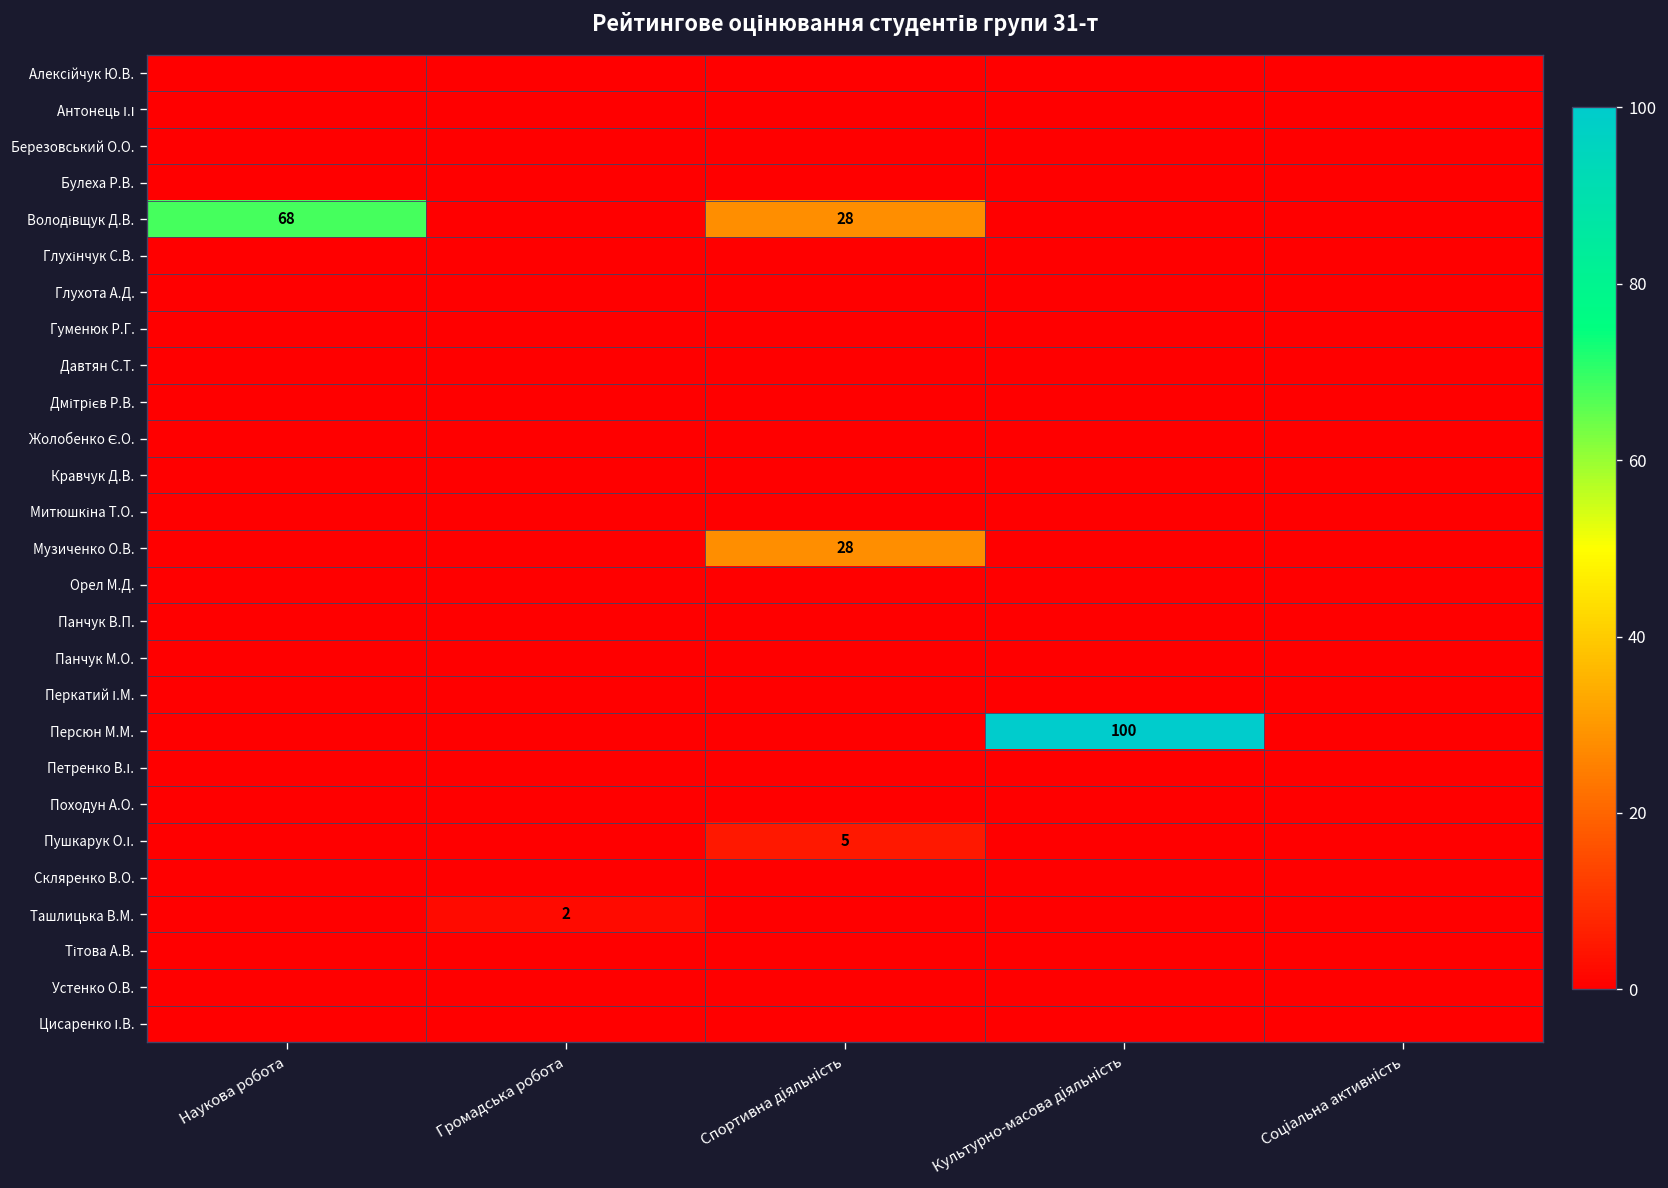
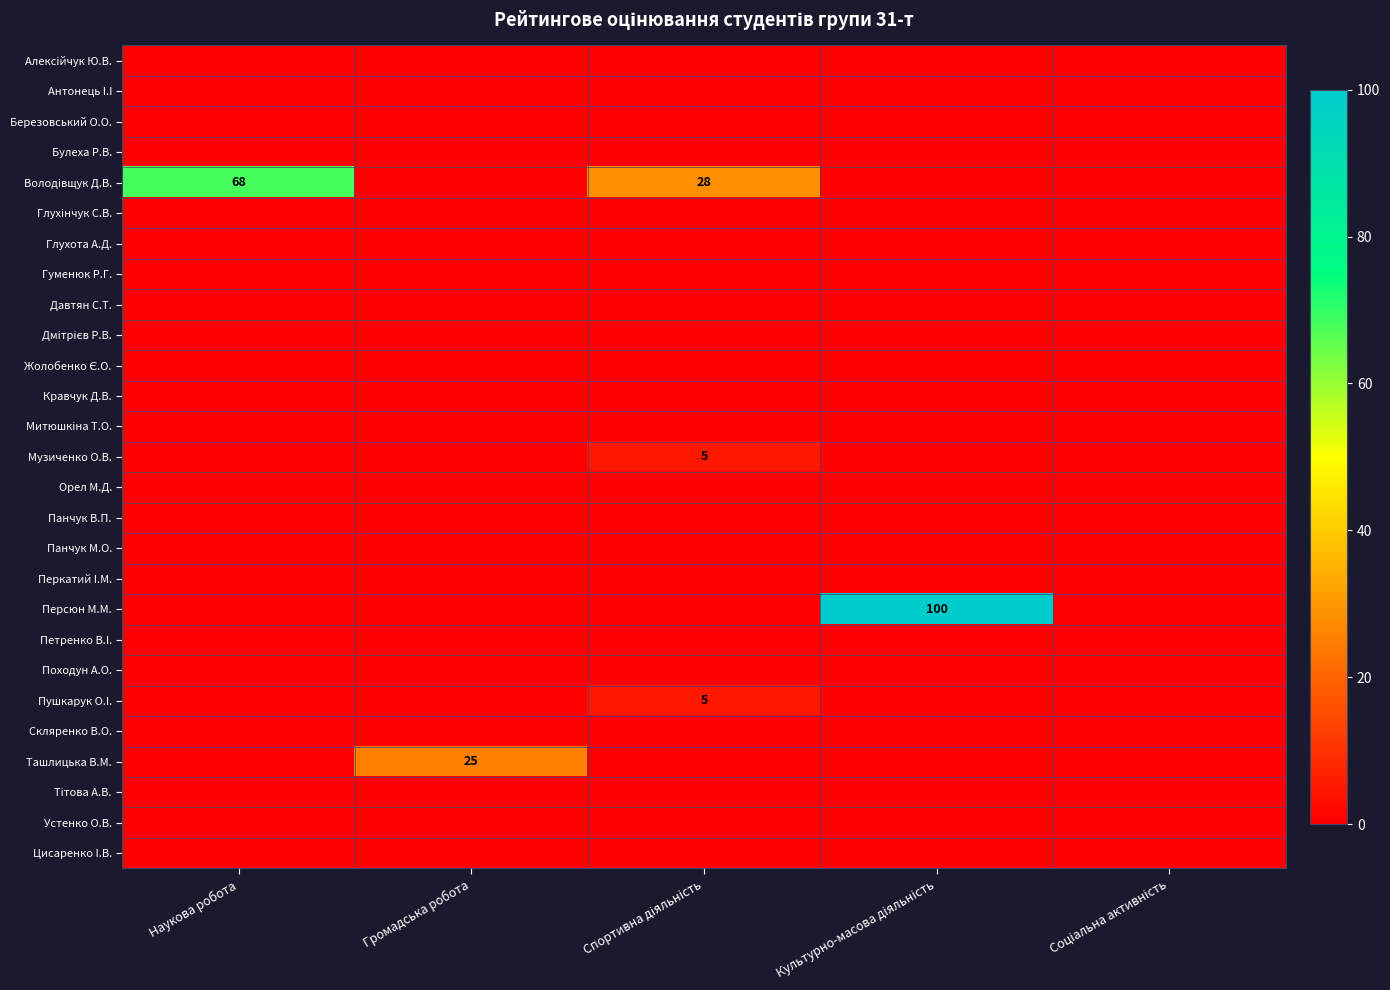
Музиченко О.В., Спортивна діяльність: 28 -> 5
Ташлицька В.М., Громадська робота: 2 -> 25
